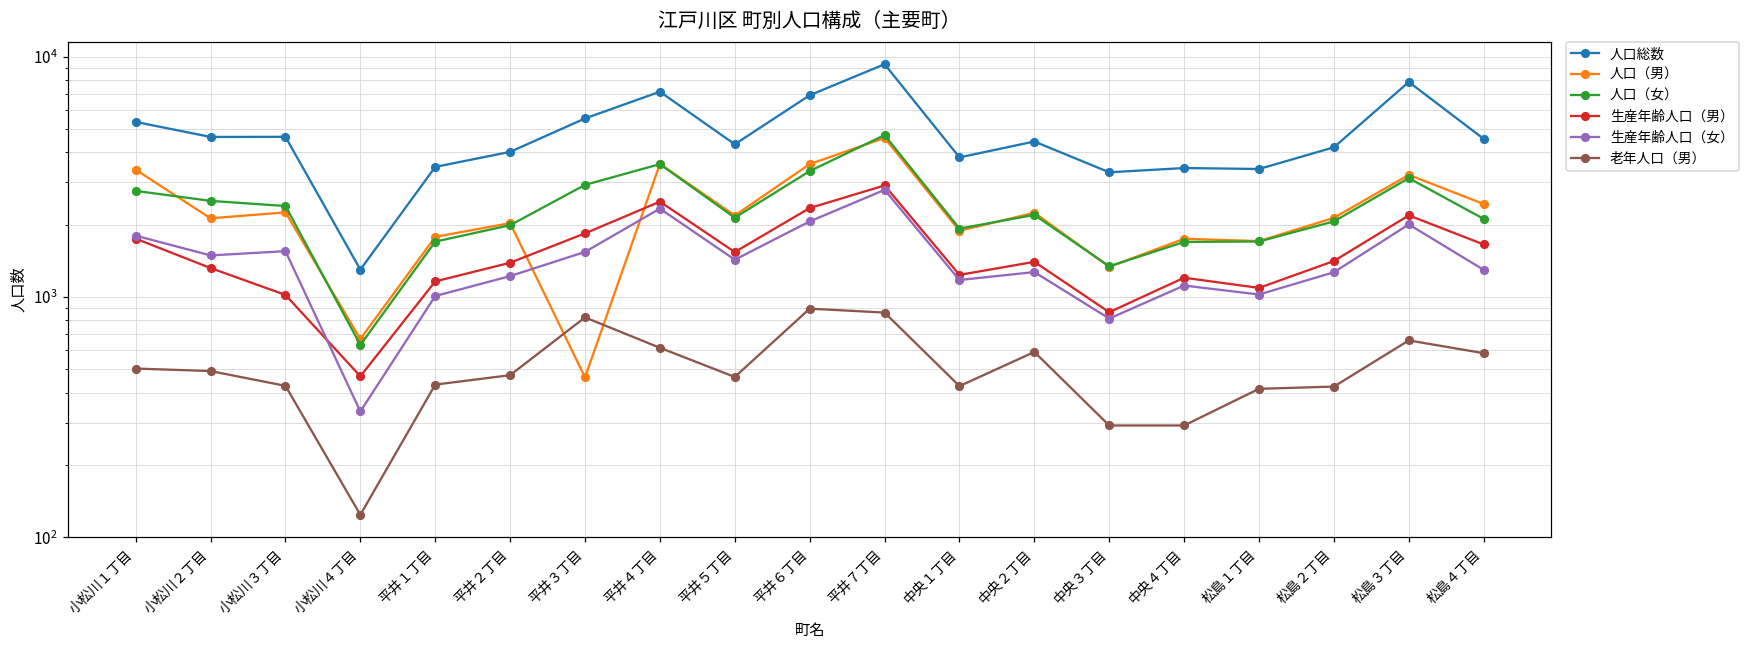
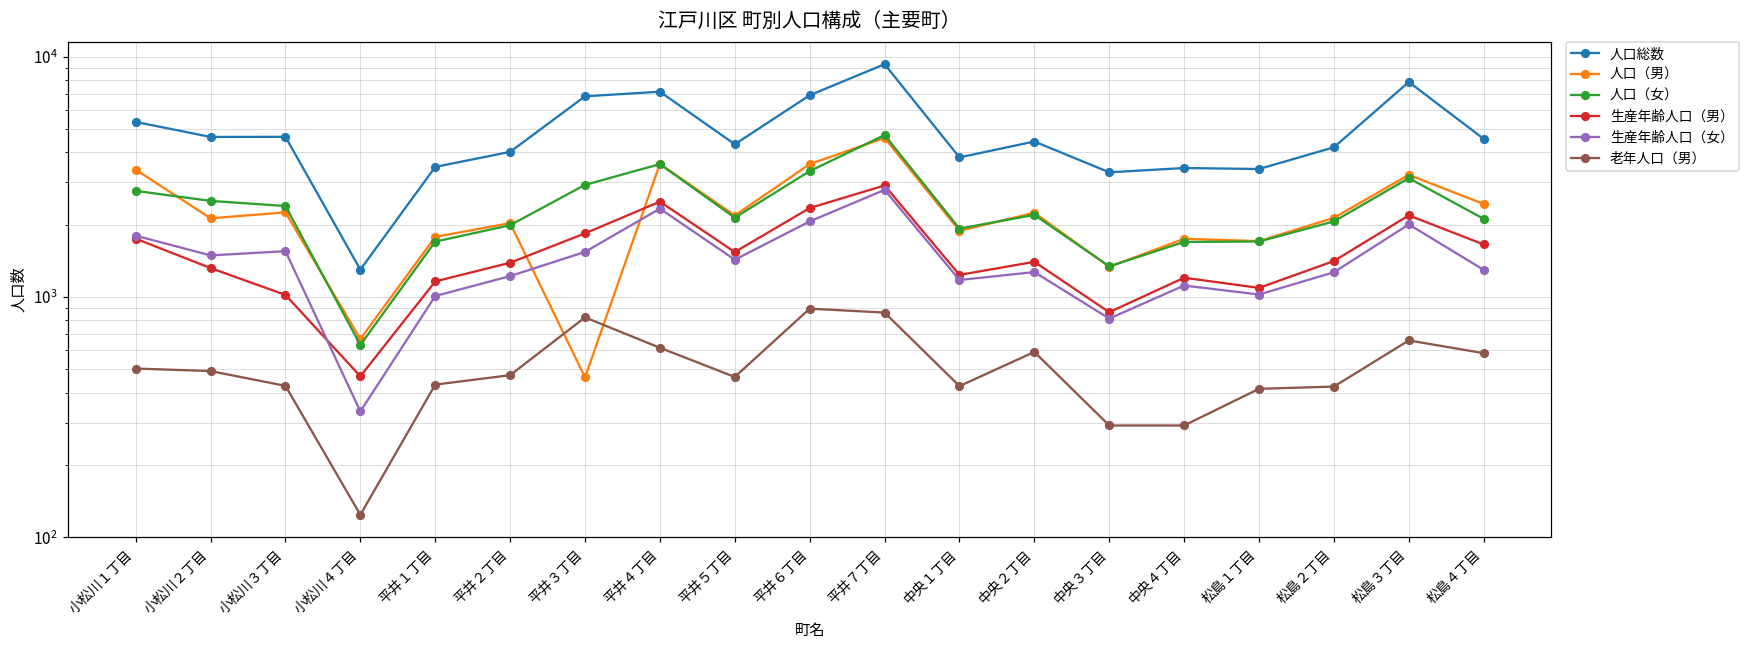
人口総数, 平井３丁目: 5500 -> 6900
